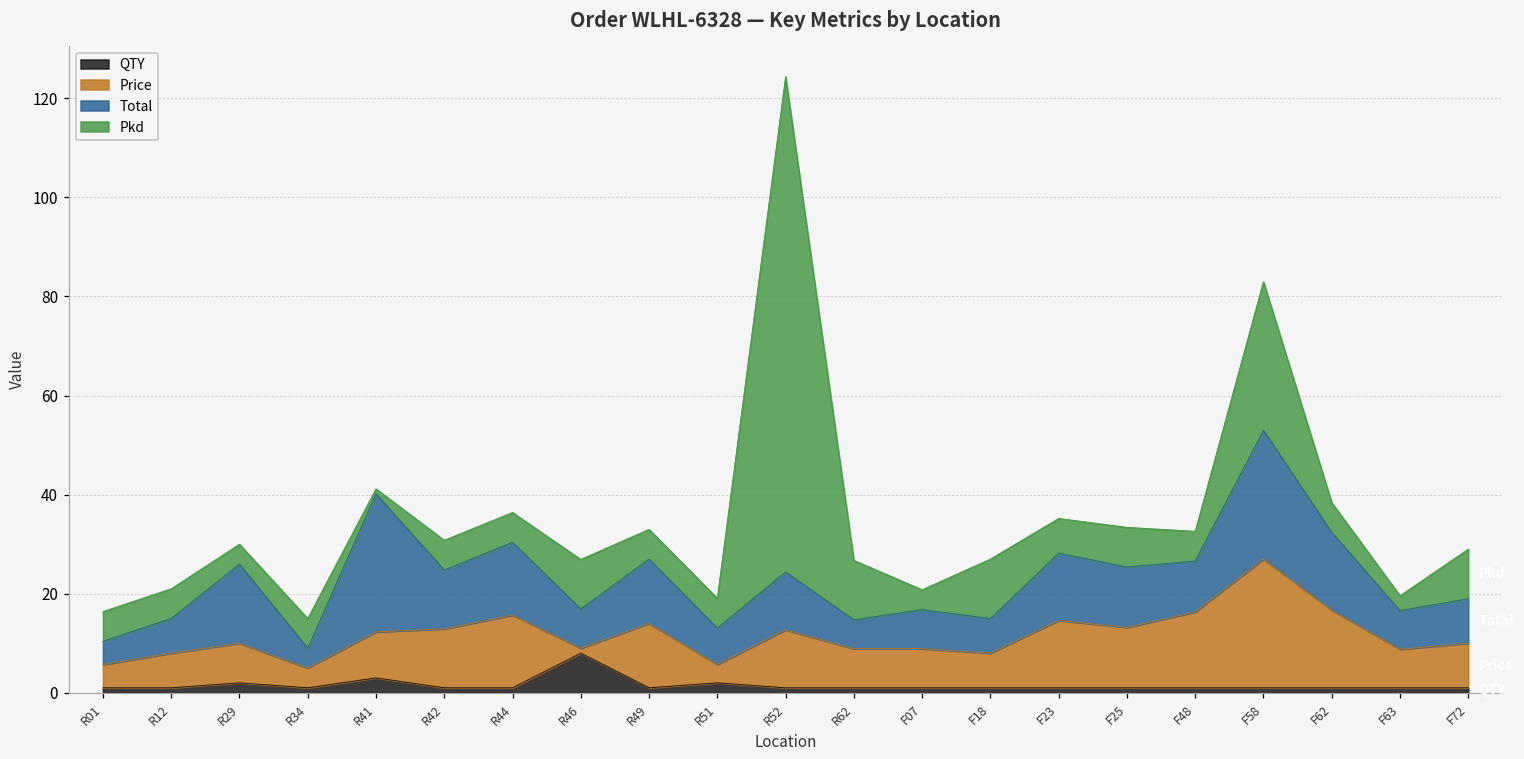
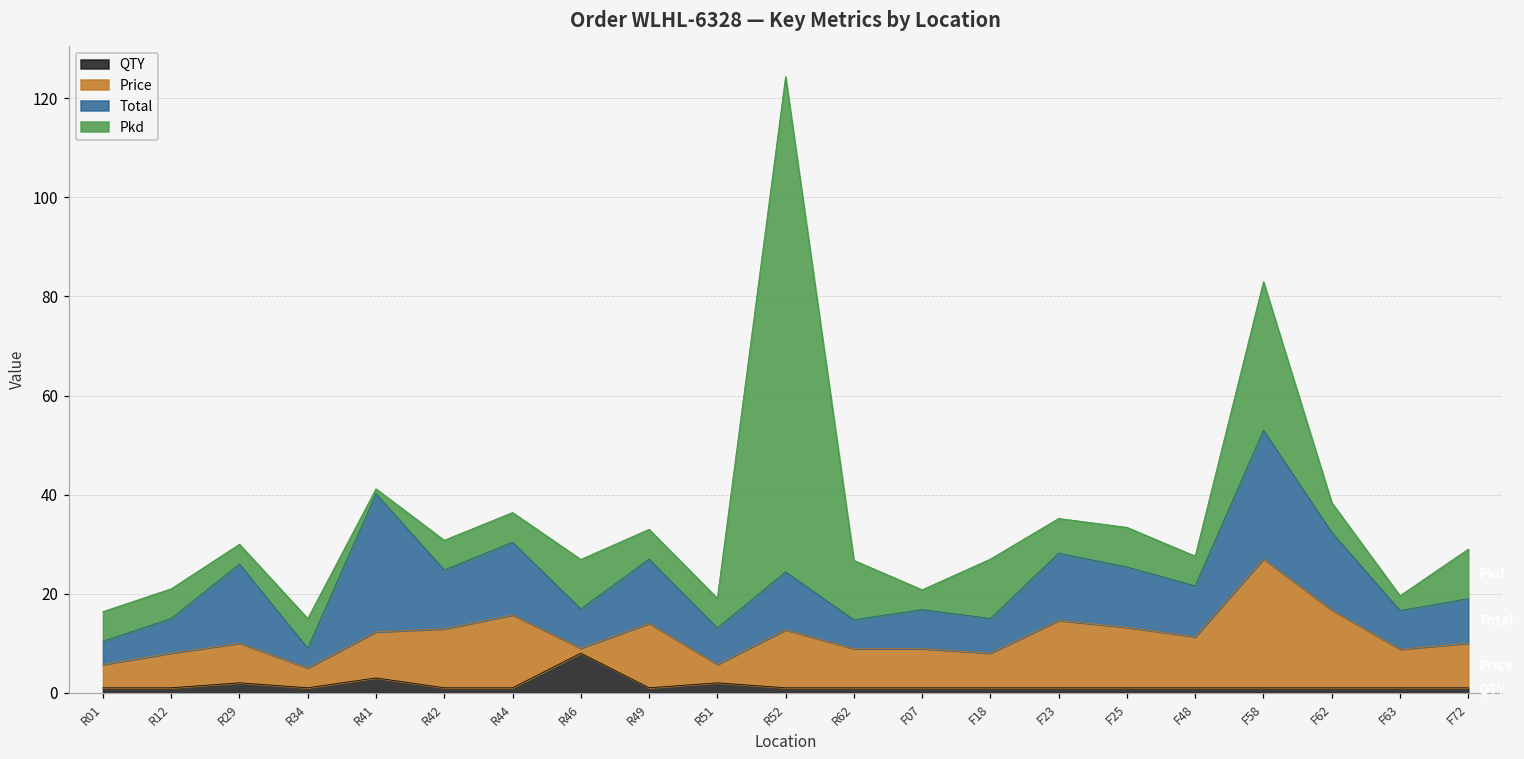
Price, F48: 15 -> 10
